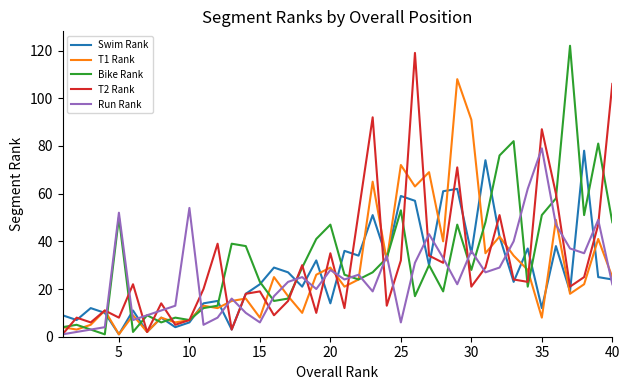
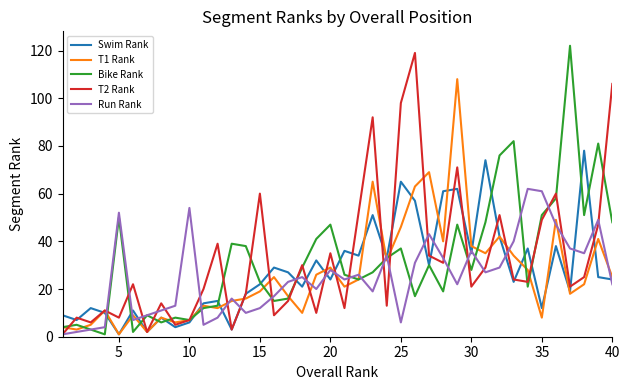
T1 Rank, 15: 8 -> 19
T2 Rank, 15: 19 -> 60
Run Rank, 15: 6 -> 12
Swim Rank, 20: 14 -> 24
Swim Rank, 25: 59 -> 65
T1 Rank, 25: 72 -> 46
Bike Rank, 25: 53 -> 37
T2 Rank, 25: 32 -> 98
T1 Rank, 30: 91 -> 38
T2 Rank, 35: 87 -> 49
Run Rank, 35: 79 -> 61
